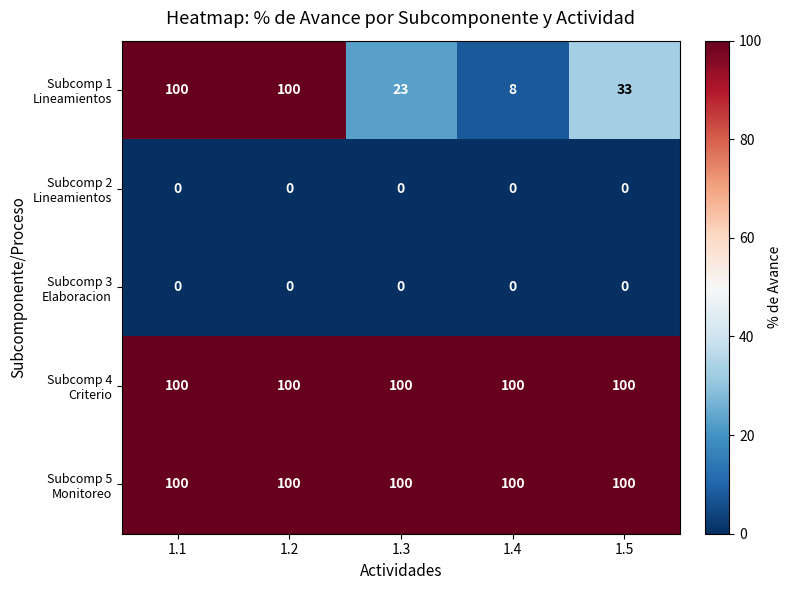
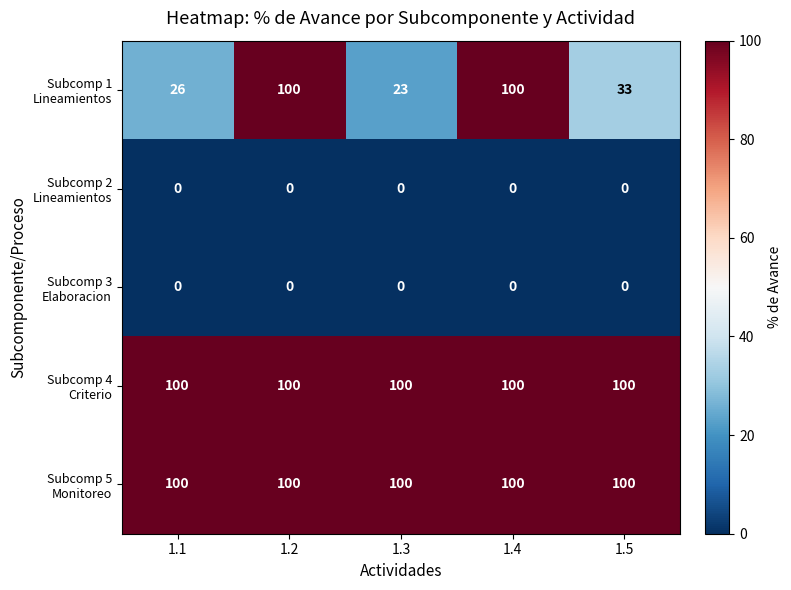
Subcomp 1 Lineamientos, 1.1: 100 -> 26
Subcomp 1 Lineamientos, 1.4: 8 -> 100
